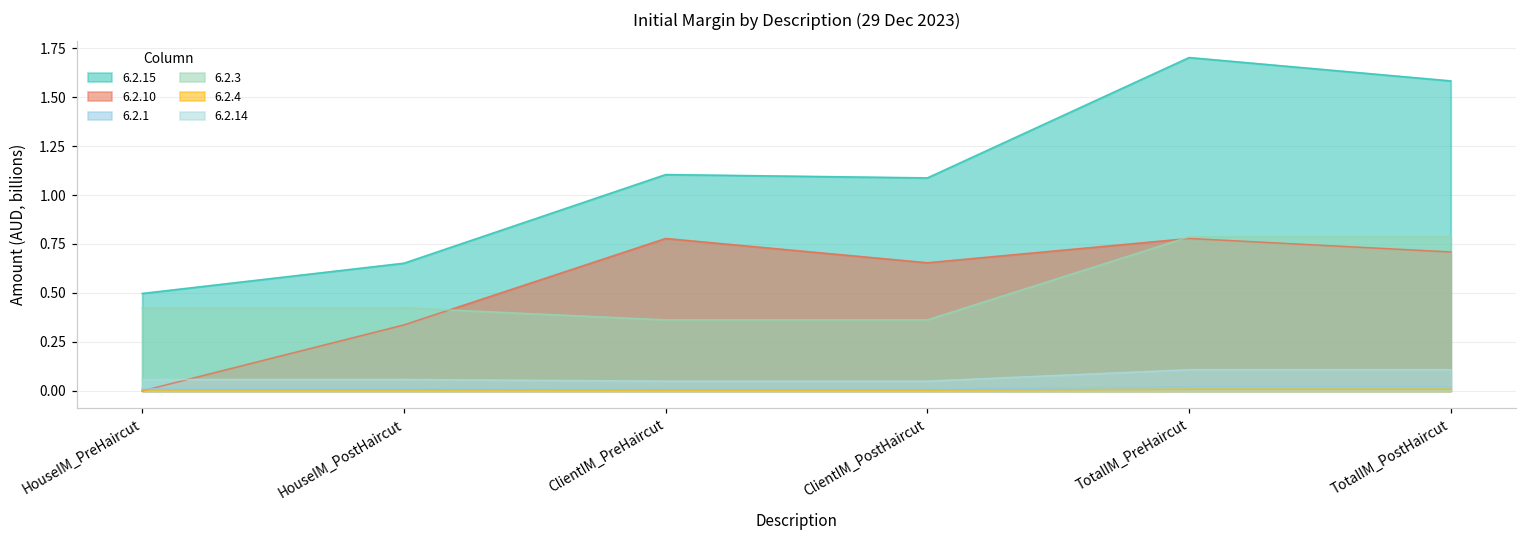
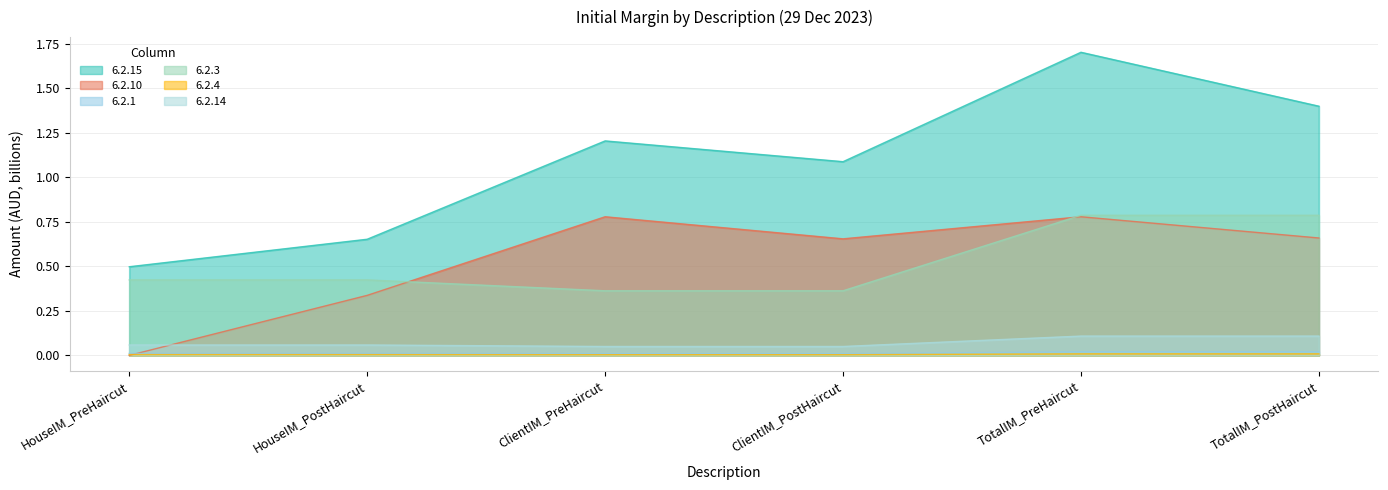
6.2.15, ClientIM_PreHaircut: 1.10 -> 1.20
6.2.15, TotalIM_PostHaircut: 1.58 -> 1.40
6.2.10, TotalIM_PostHaircut: 0.71 -> 0.66
